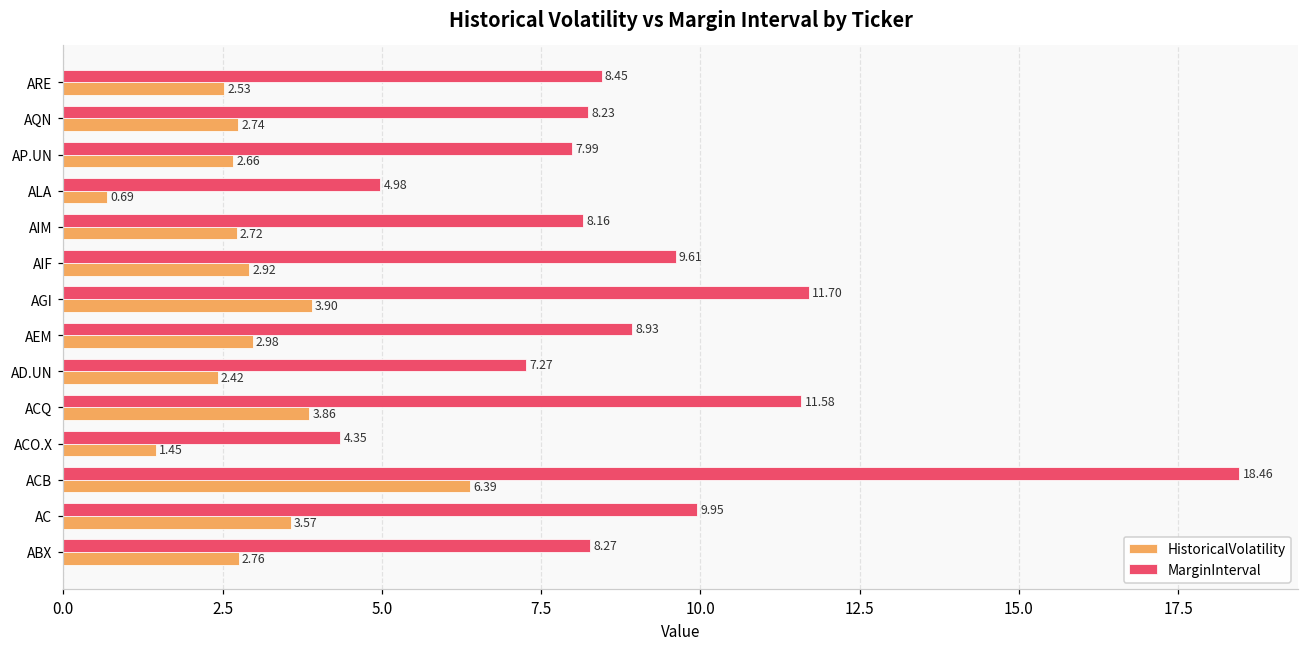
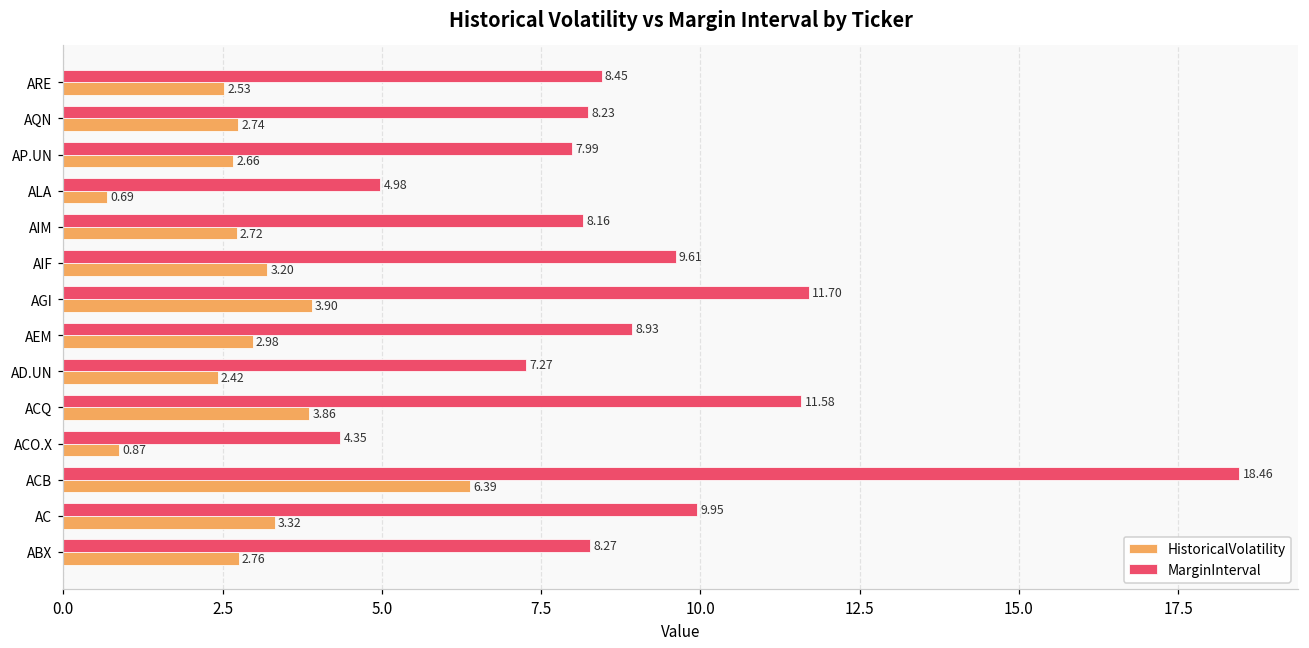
HistoricalVolatility, AIF: 2.92 -> 3.20
HistoricalVolatility, ACO.X: 1.45 -> 0.87
HistoricalVolatility, AC: 3.57 -> 3.32
